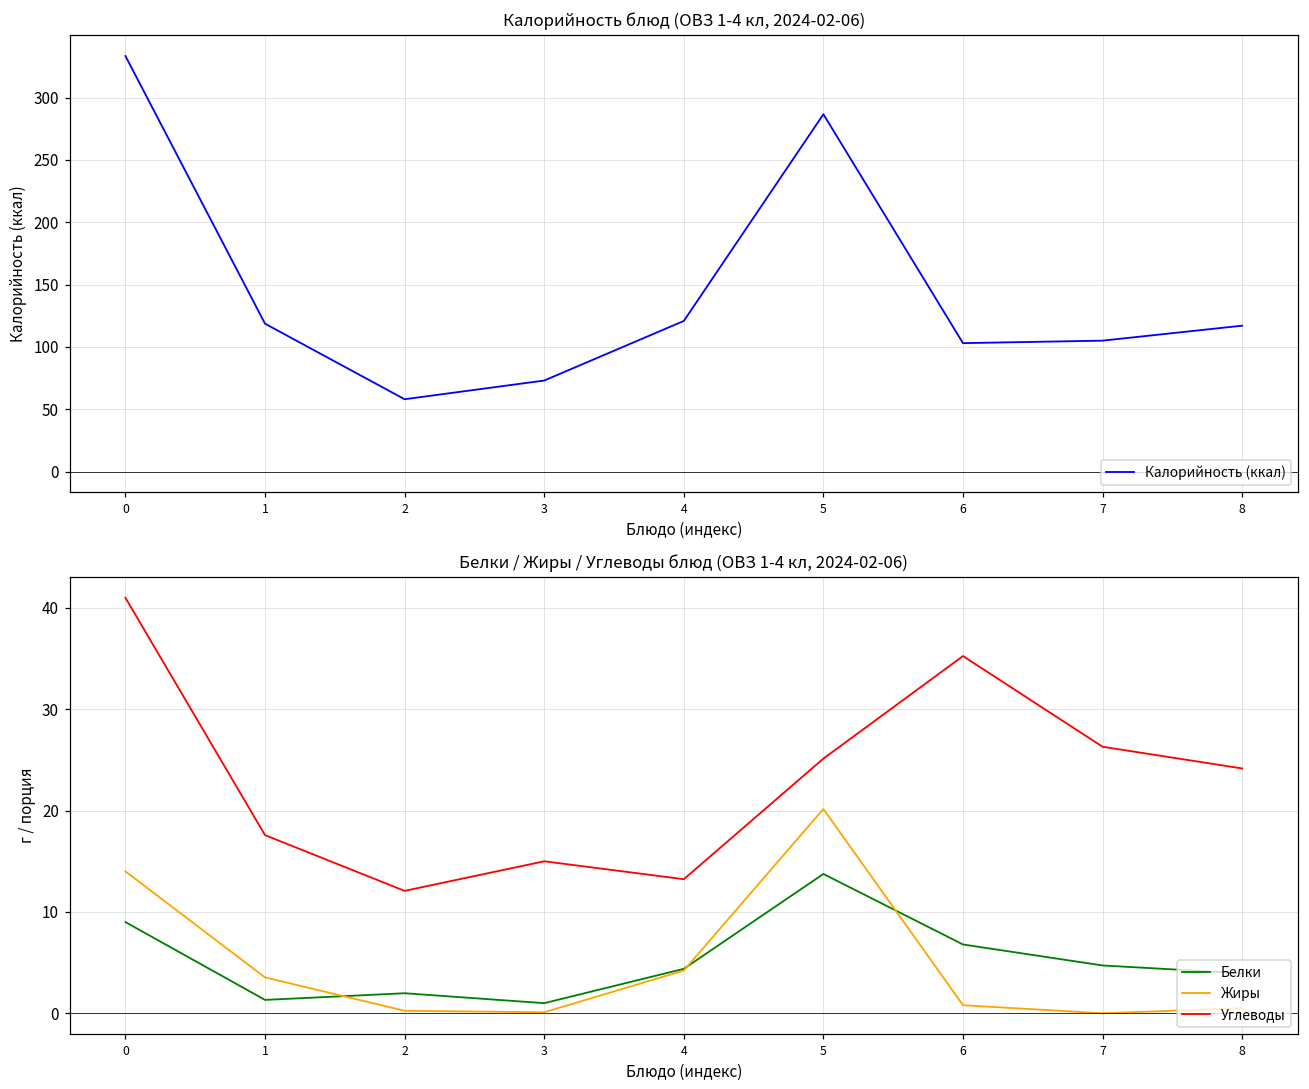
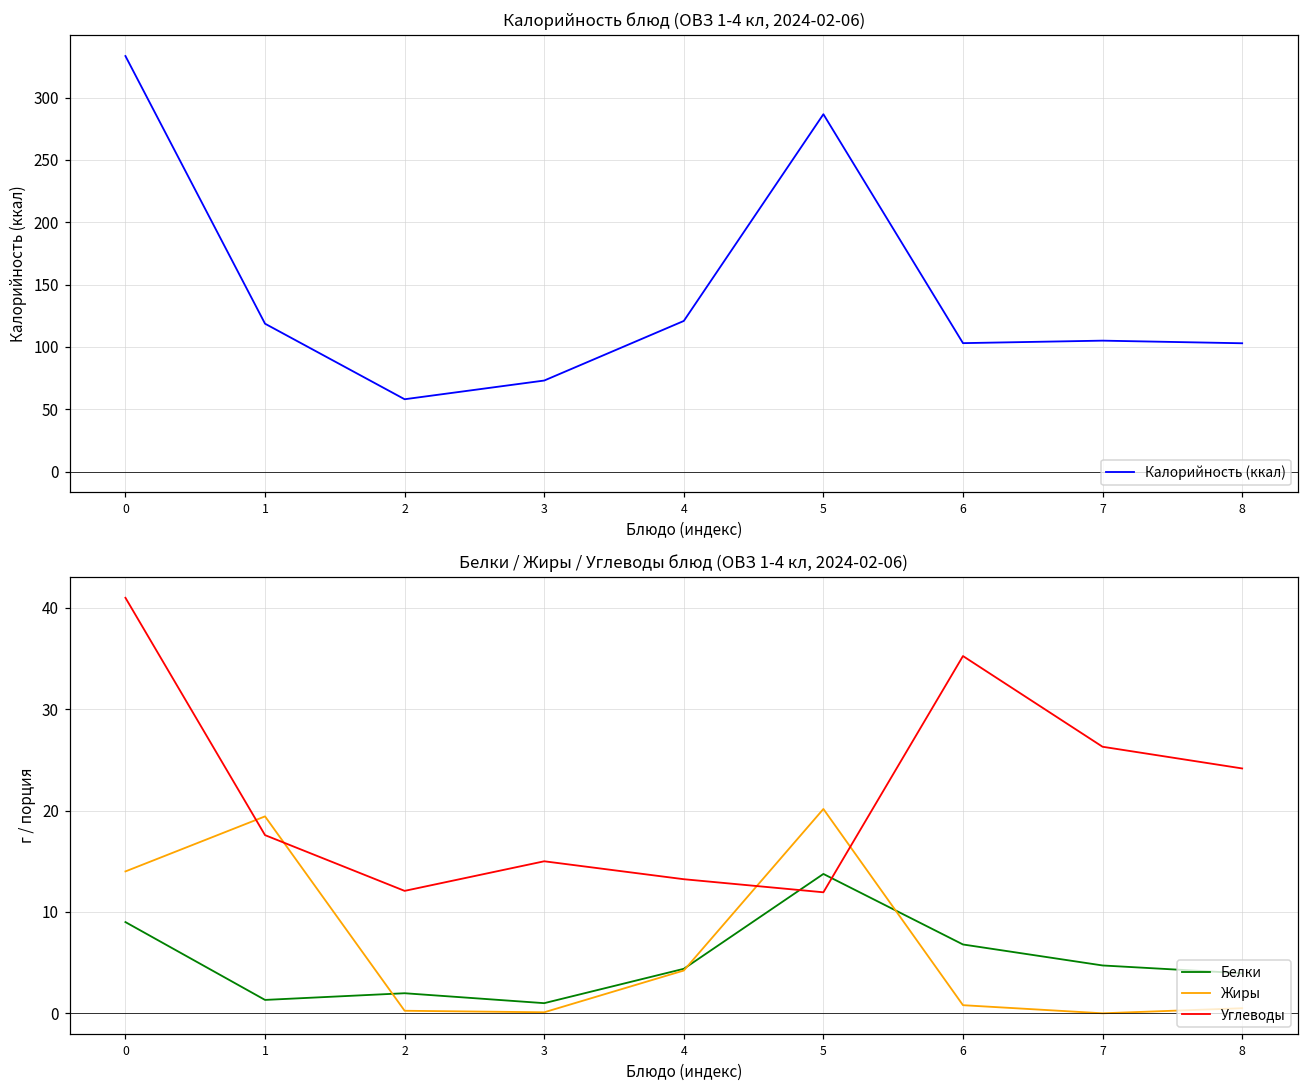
Калорийность блюд (ОВЗ 1-4 кл, 2024-02-06), 8: 117 -> 103
Белки / Жиры / Углеводы блюд (ОВЗ 1-4 кл, 2024-02-06), Жиры, 1: 4 -> 19
Белки / Жиры / Углеводы блюд (ОВЗ 1-4 кл, 2024-02-06), Углеводы, 5: 25 -> 12
